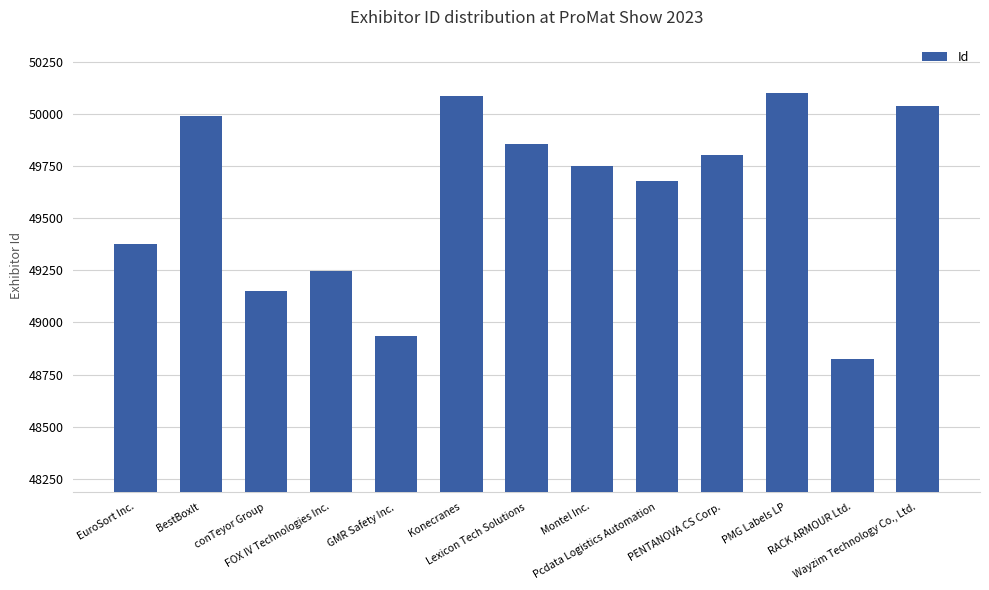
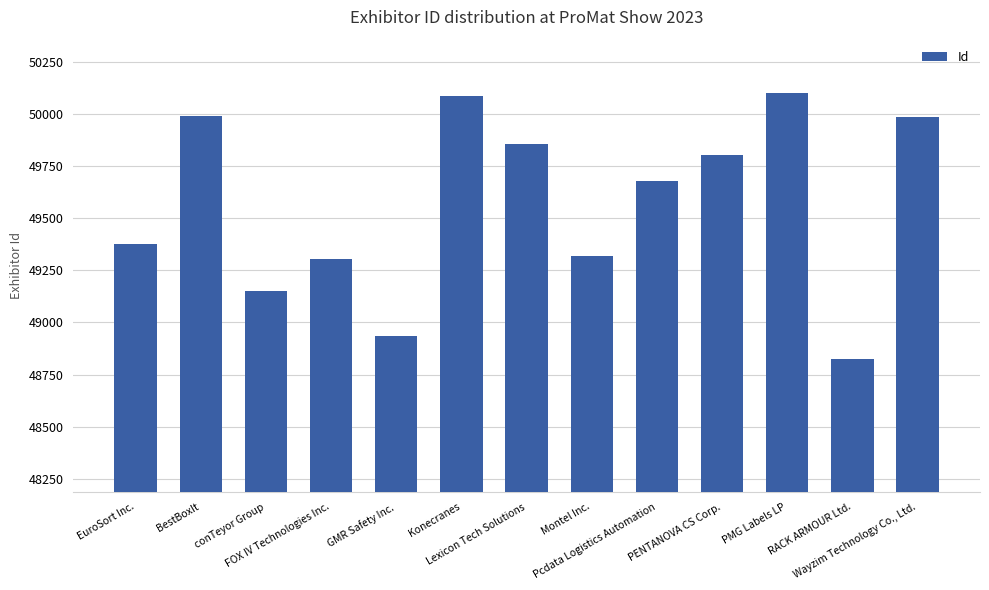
FOX IV Technologies Inc.: 49250 -> 49310
Montel Inc.: 49750 -> 49320
Wayzim Technology Co., Ltd.: 50040 -> 49990
